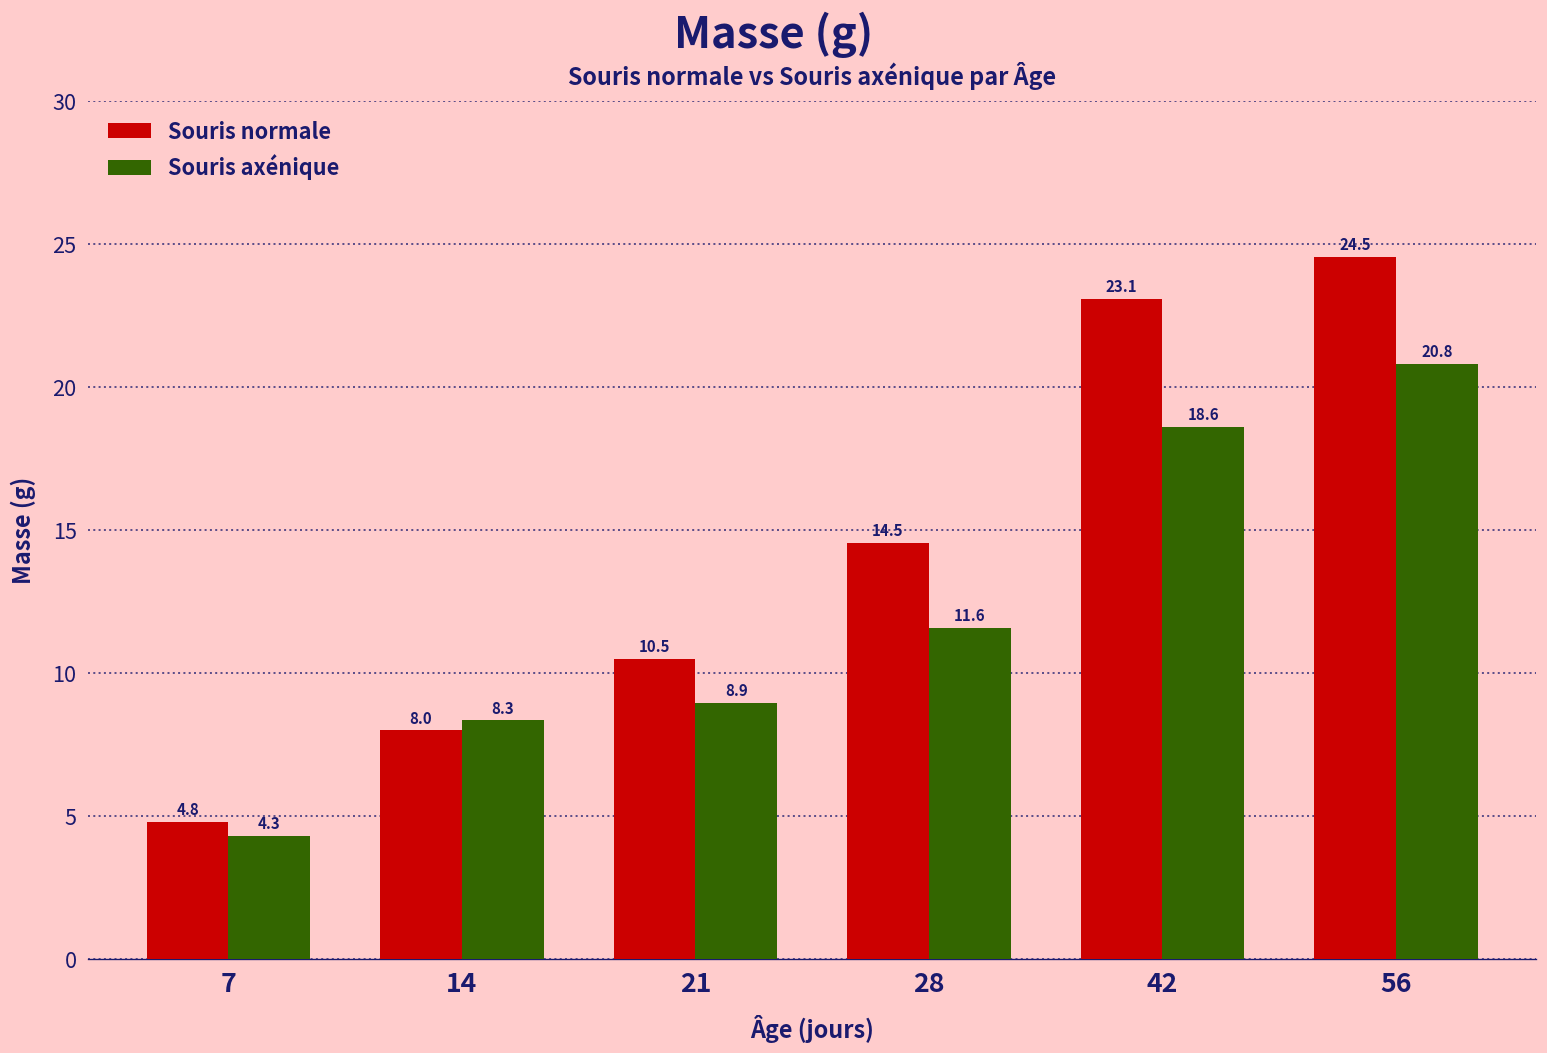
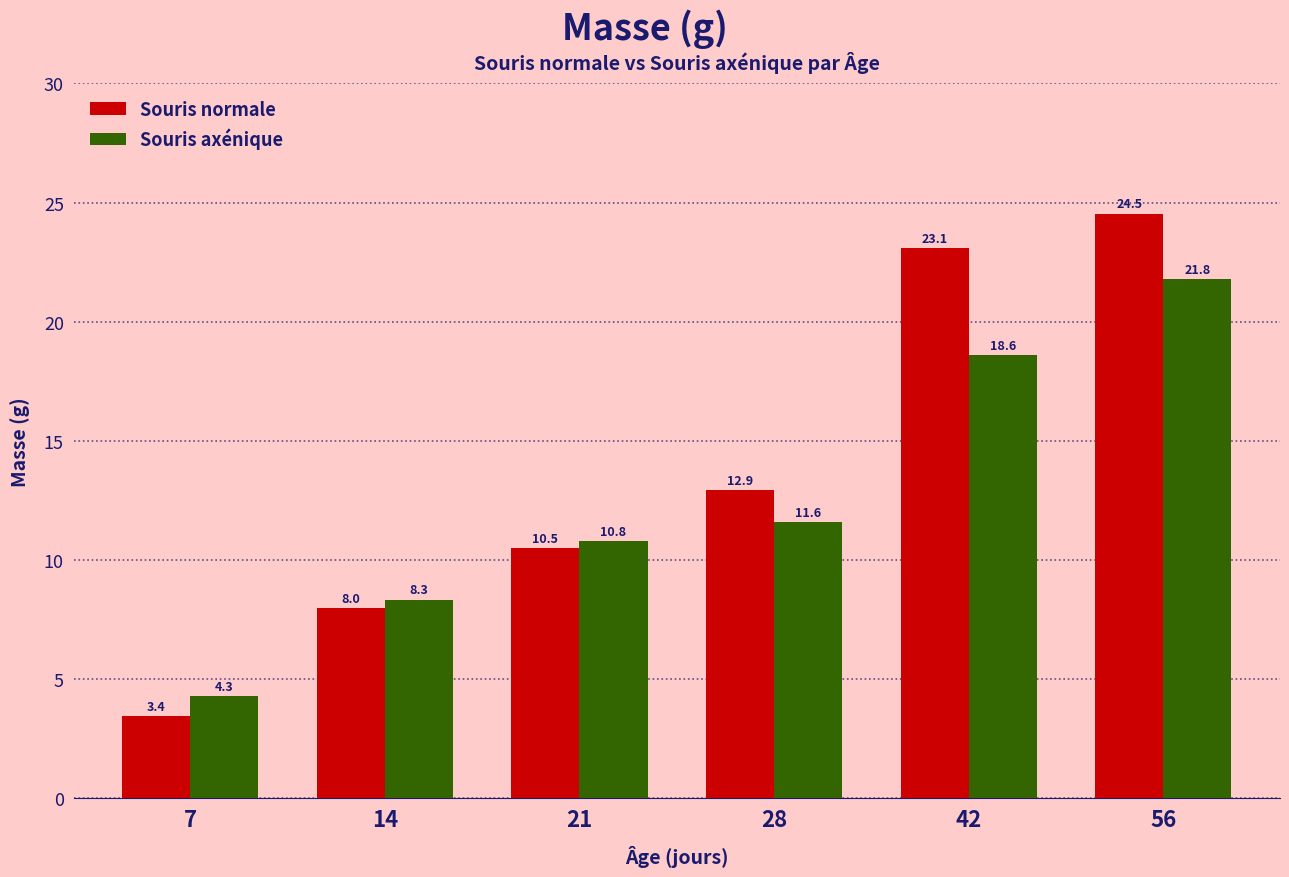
Souris normale, 7: 4.8 -> 3.4
Souris axénique, 21: 8.9 -> 10.8
Souris normale, 28: 14.5 -> 12.9
Souris axénique, 56: 20.8 -> 21.8
